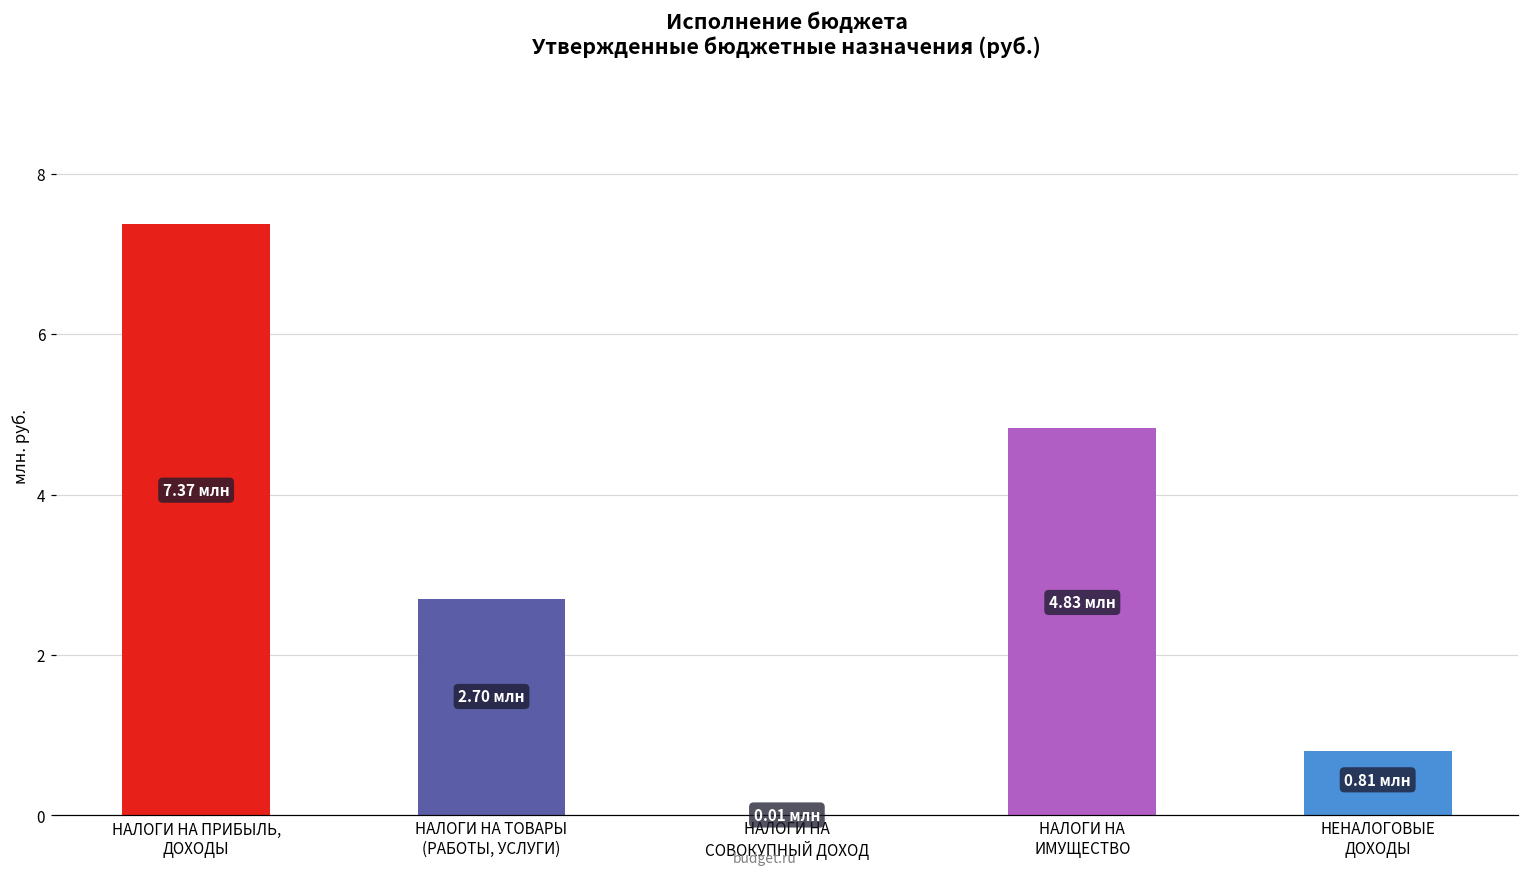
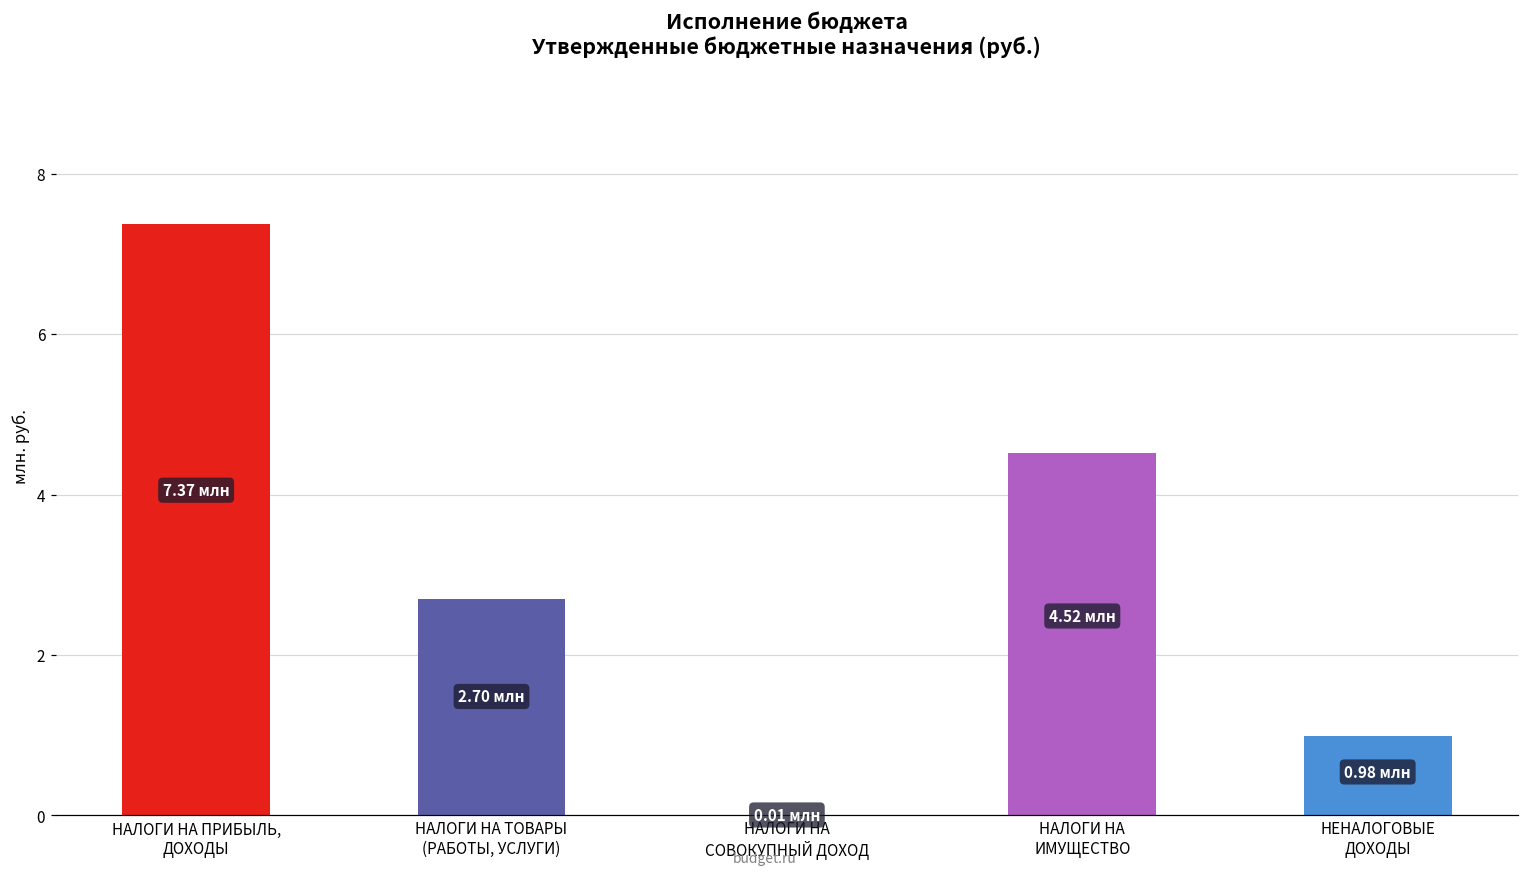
НАЛОГИ НА ИМУЩЕСТВО: 4.83 -> 4.52
НЕНАЛОГОВЫЕ ДОХОДЫ: 0.81 -> 0.98
